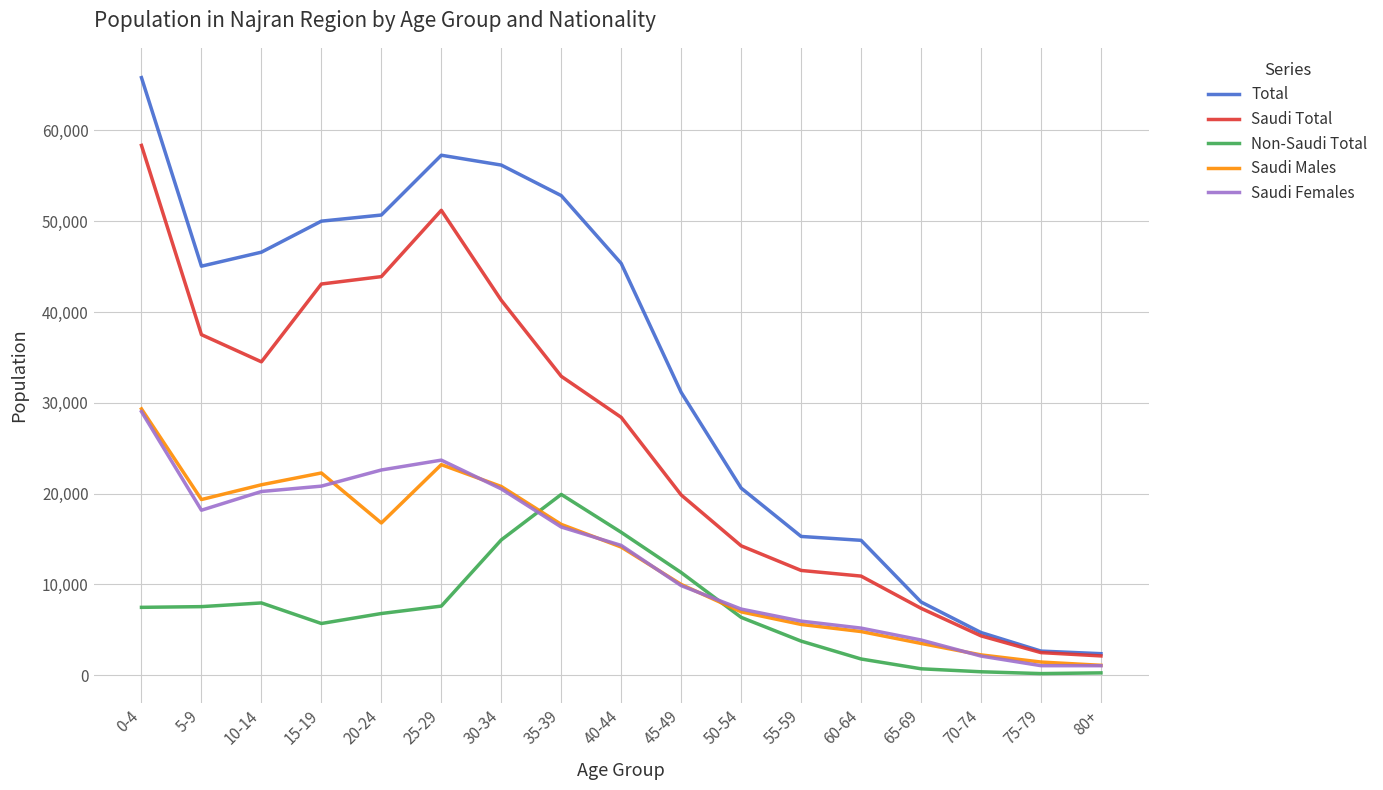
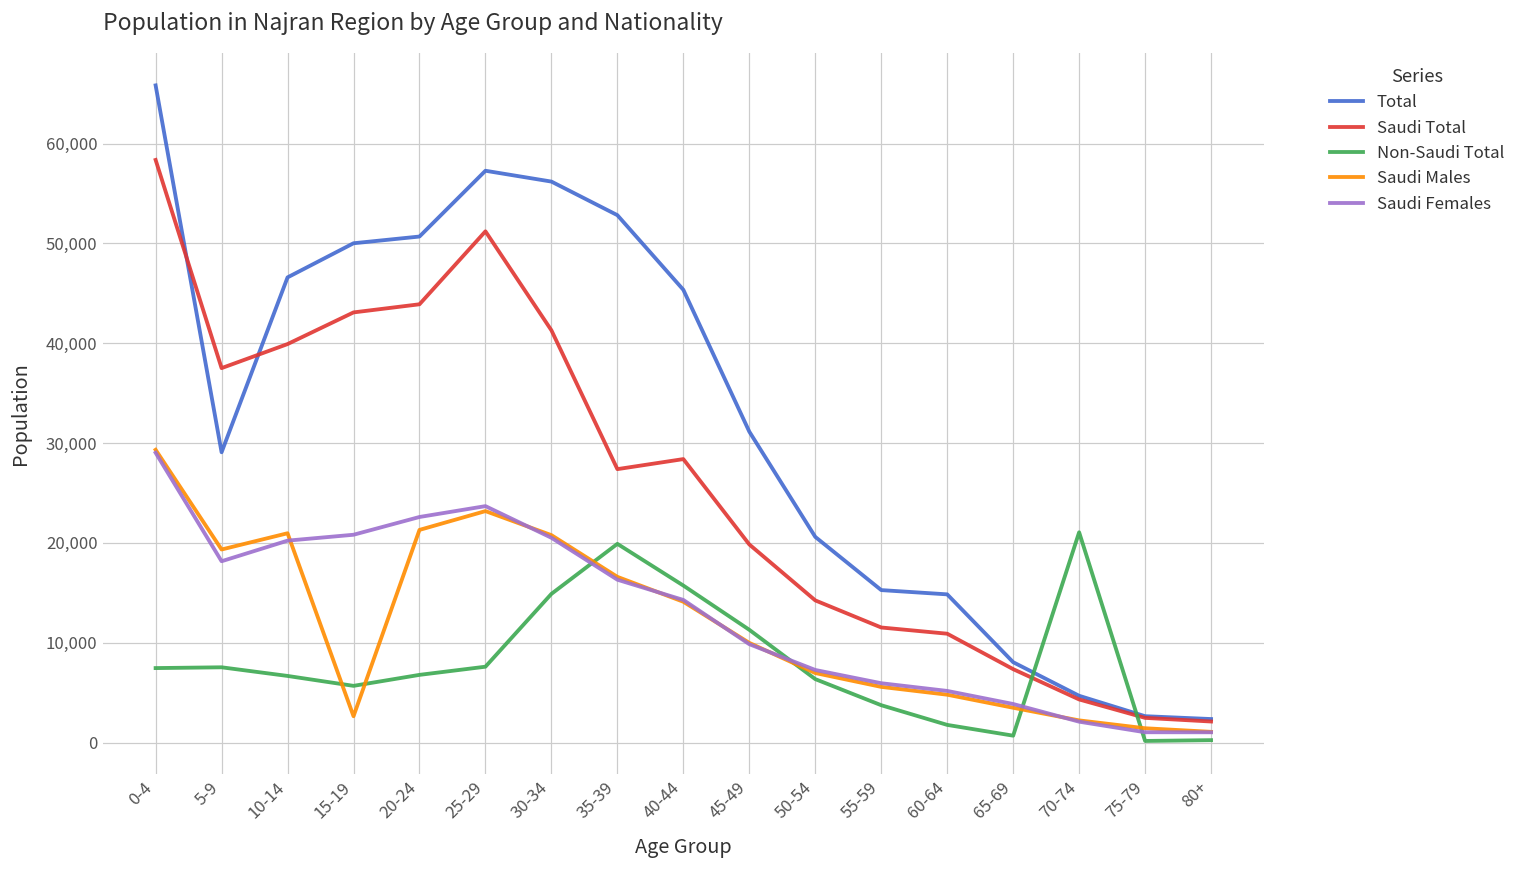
Total, 5-9: 45,000 -> 29,000
Saudi Total, 10-14: 35,000 -> 40,000
Non-Saudi Total, 10-14: 8,000 -> 7,000
Saudi Males, 15-19: 22,000 -> 3,000
Saudi Males, 20-24: 17,000 -> 21,000
Saudi Total, 35-39: 33,000 -> 27,000
Non-Saudi Total, 70-74: 0 -> 21,000
